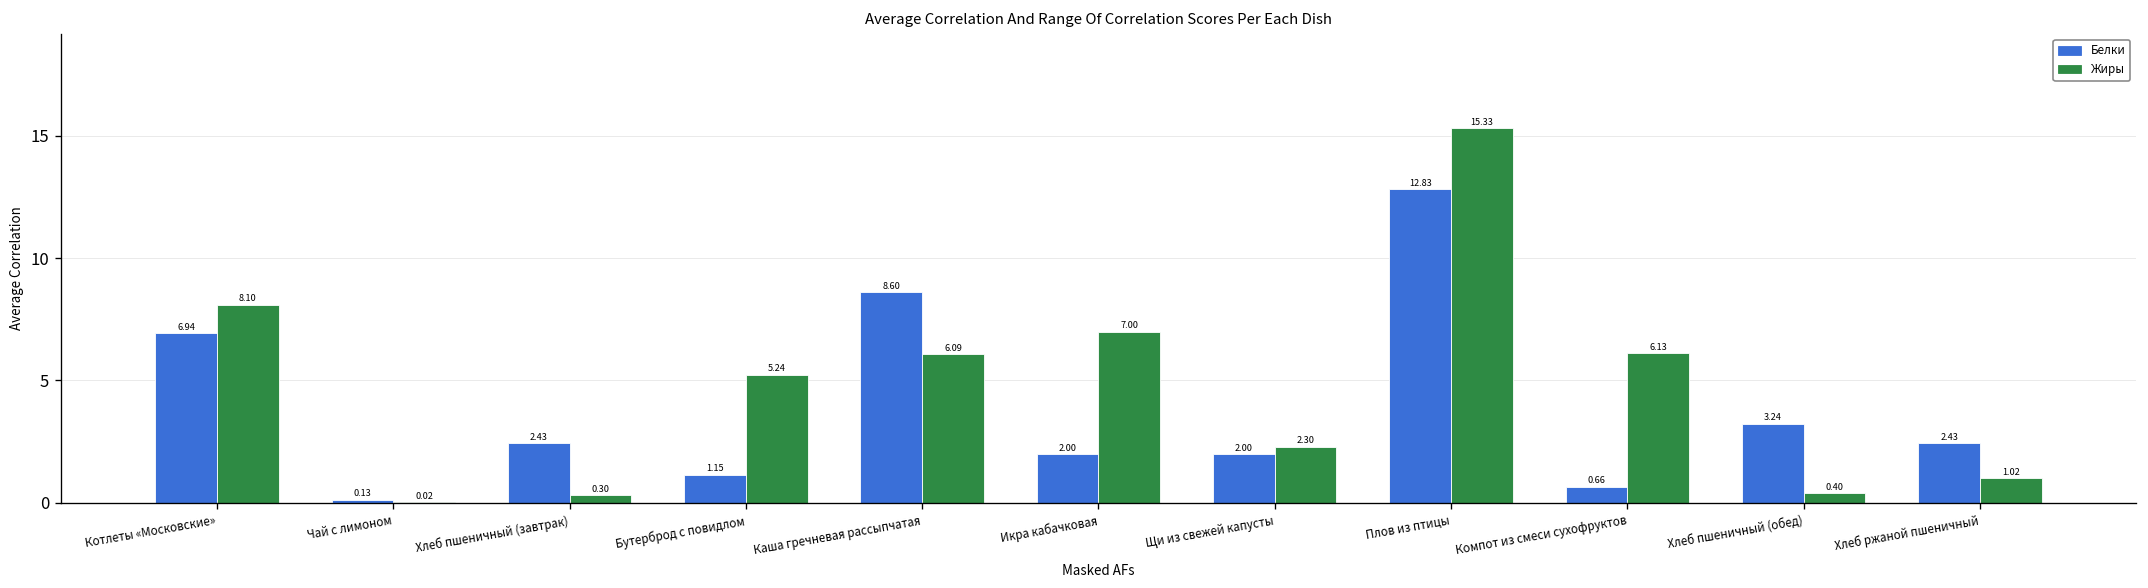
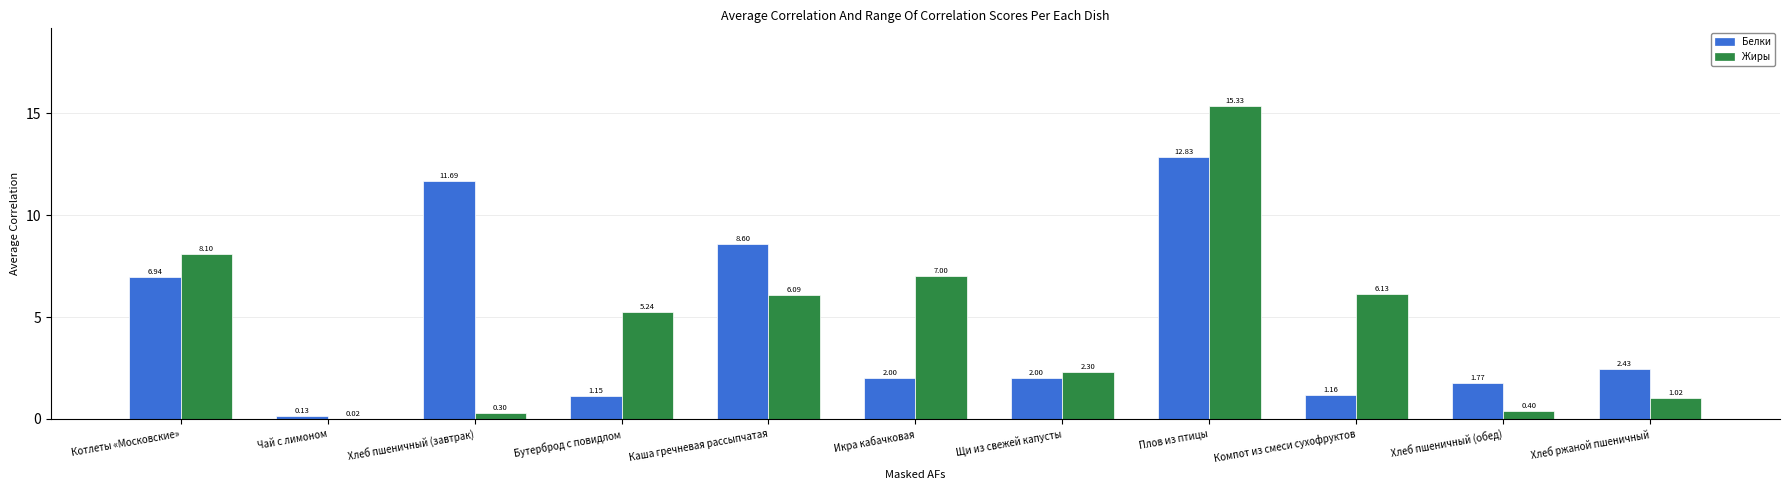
Белки, Хлеб пшеничный (завтрак): 2.43 -> 11.69
Белки, Компот из смеси сухофруктов: 0.66 -> 1.16
Белки, Хлеб пшеничный (обед): 3.24 -> 1.77
